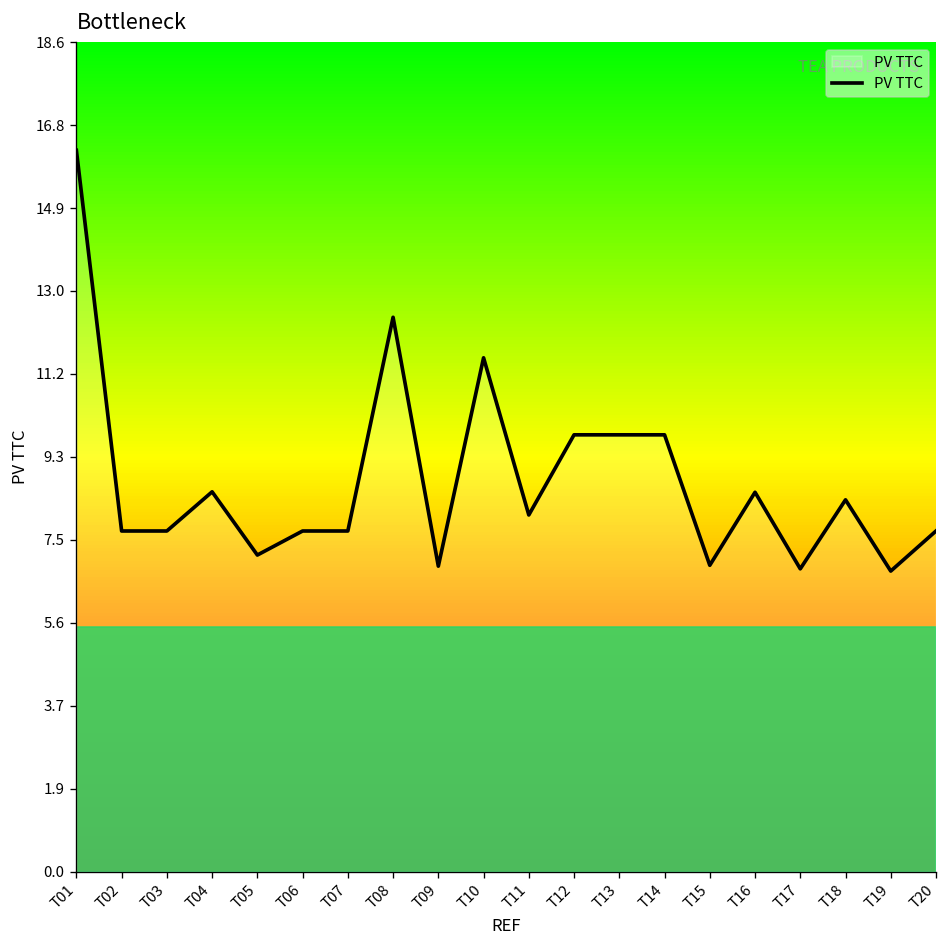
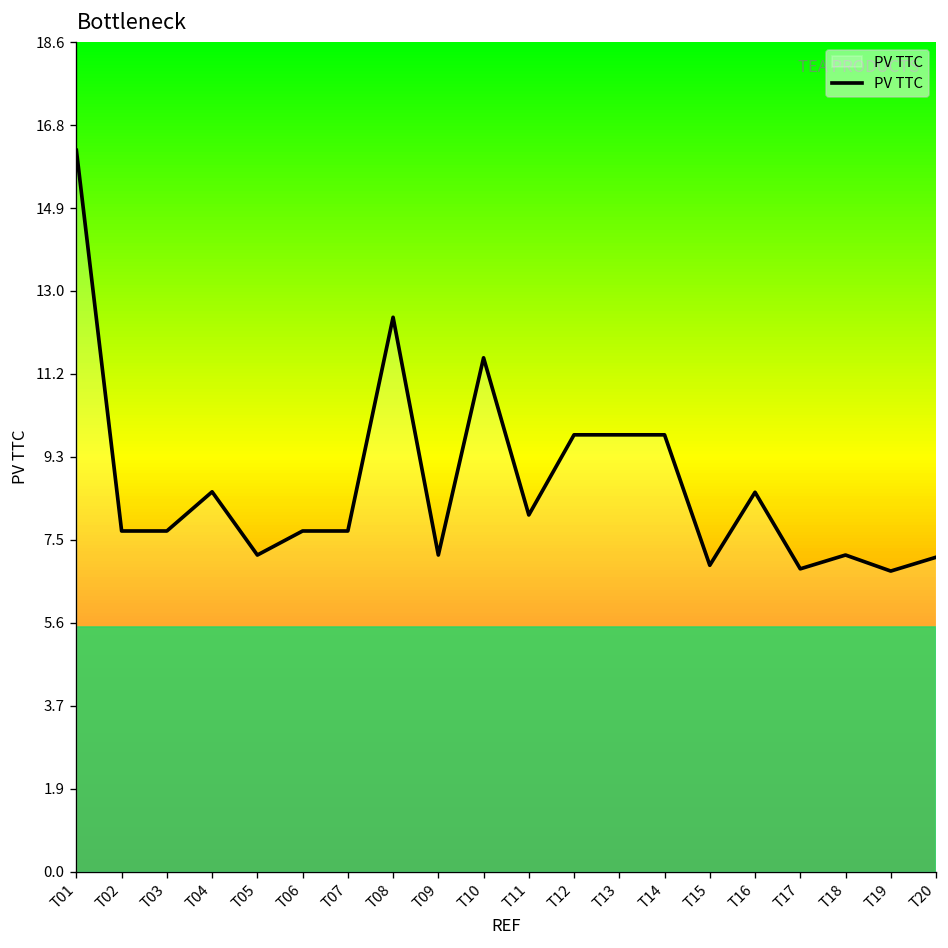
T09: 6.9 -> 7.1
T18: 8.4 -> 7.1
T20: 7.7 -> 7.1
